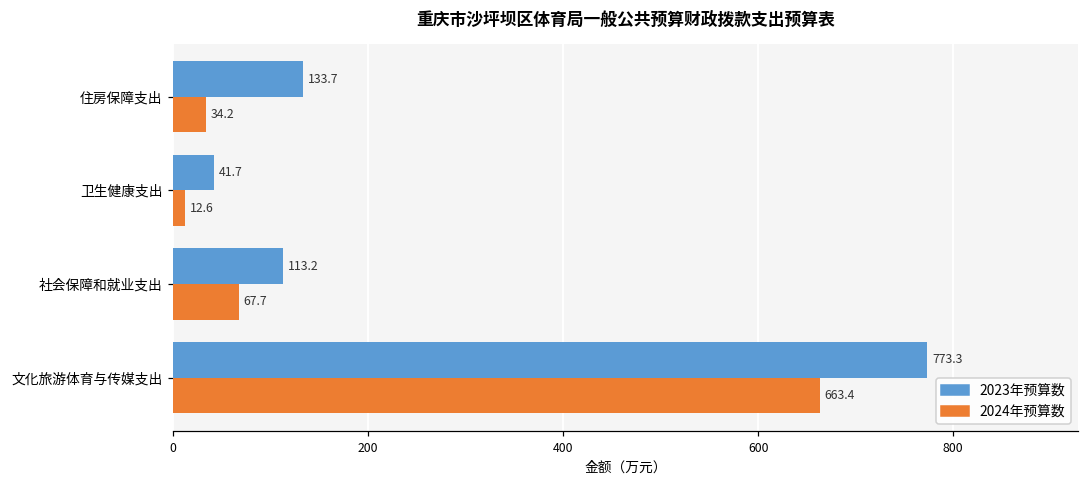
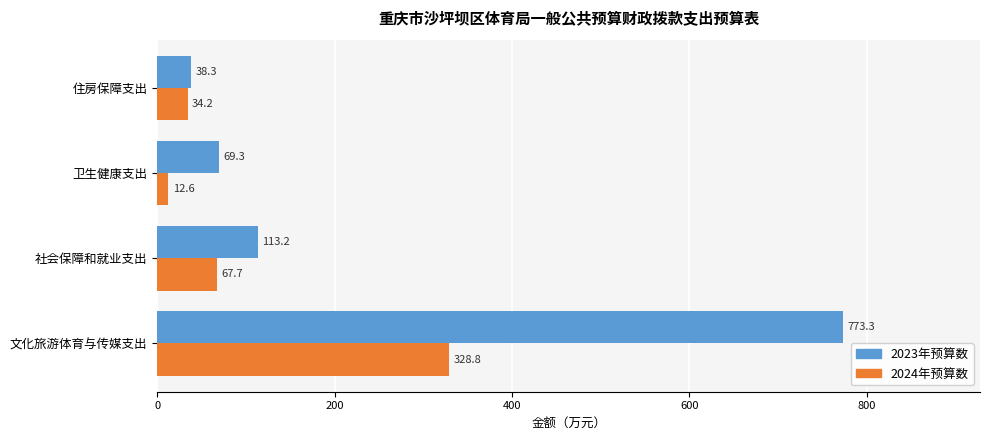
2023年预算数, 住房保障支出: 133.7 -> 38.3
2023年预算数, 卫生健康支出: 41.7 -> 69.3
2024年预算数, 文化旅游体育与传媒支出: 663.4 -> 328.8
